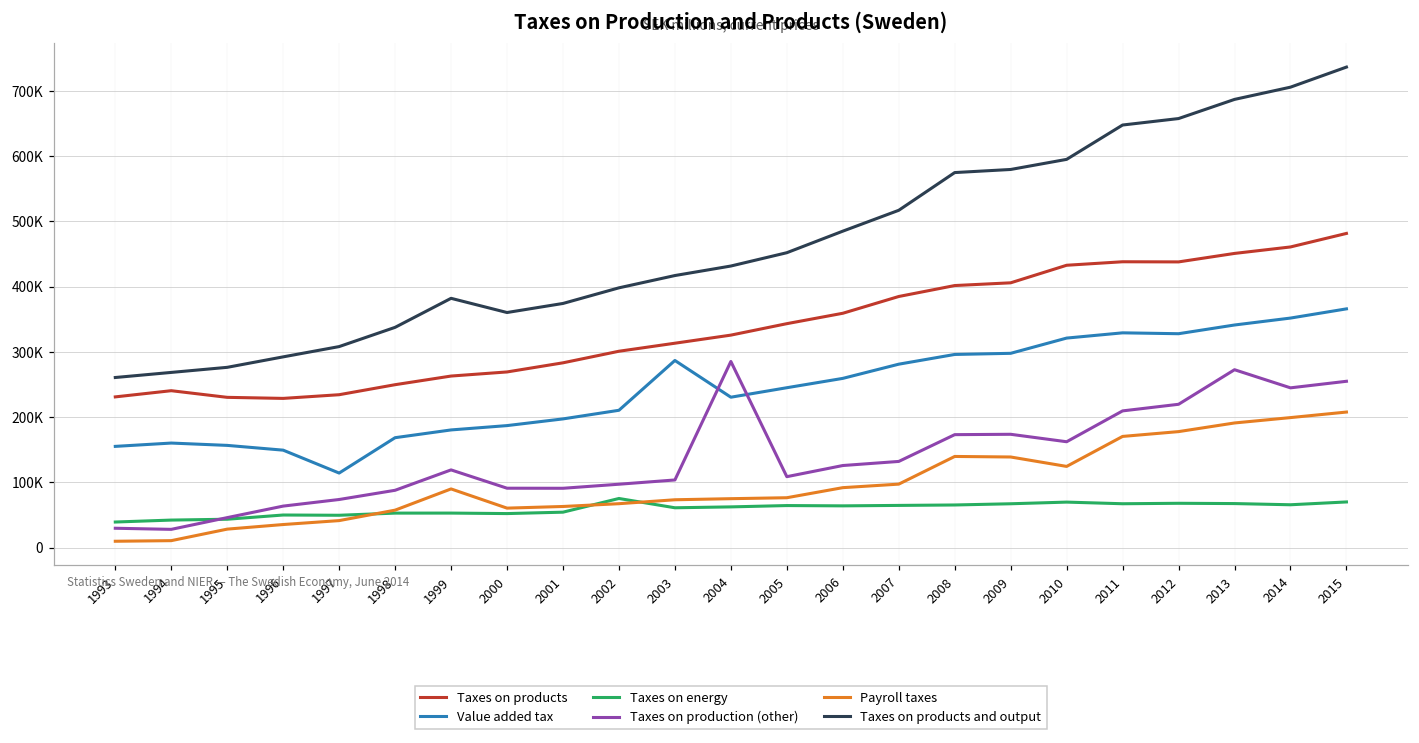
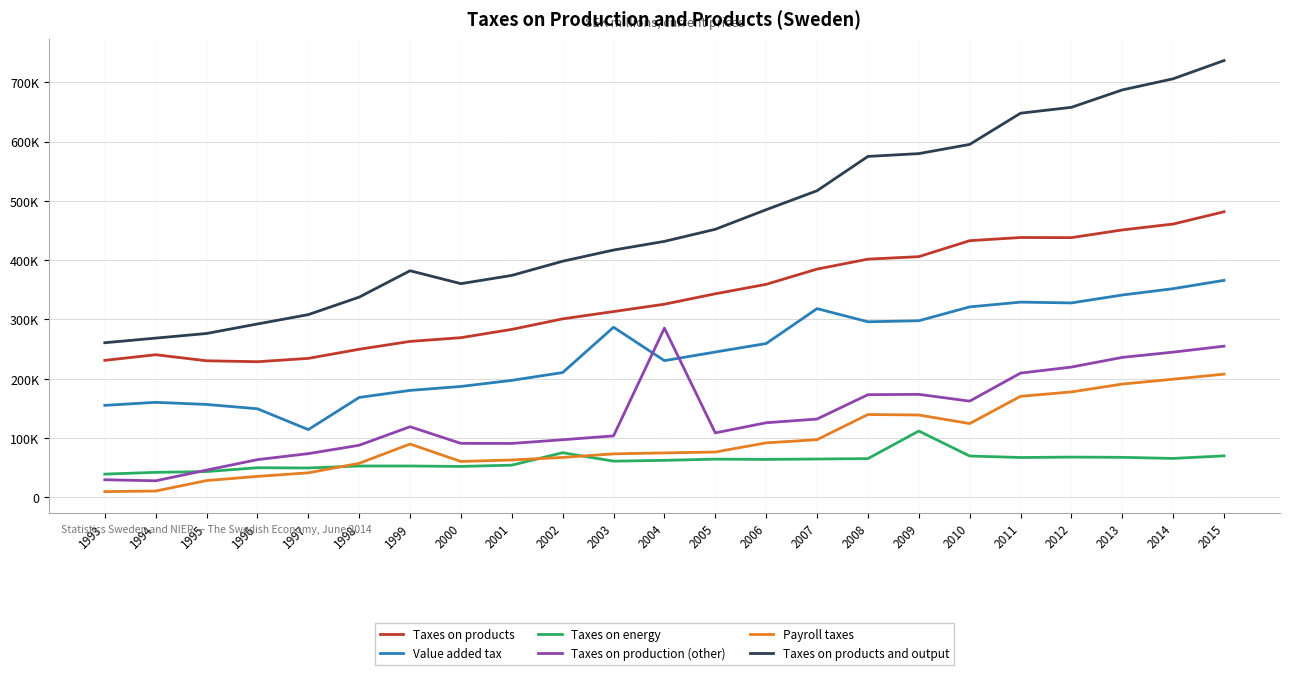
Value added tax, 2007: 280000 -> 320000
Taxes on energy, 2009: 70000 -> 110000
Taxes on production (other), 2013: 270000 -> 240000
